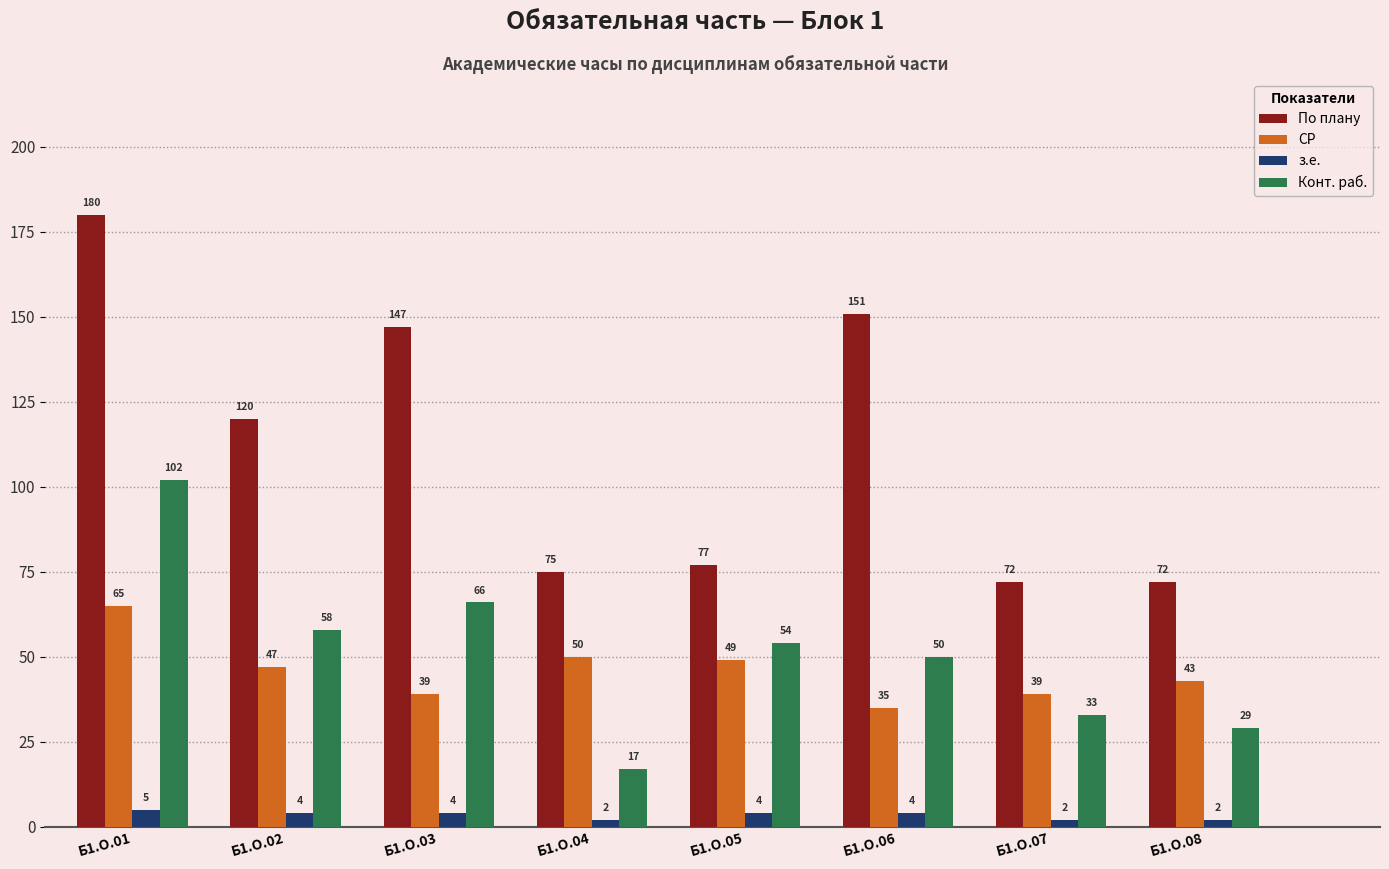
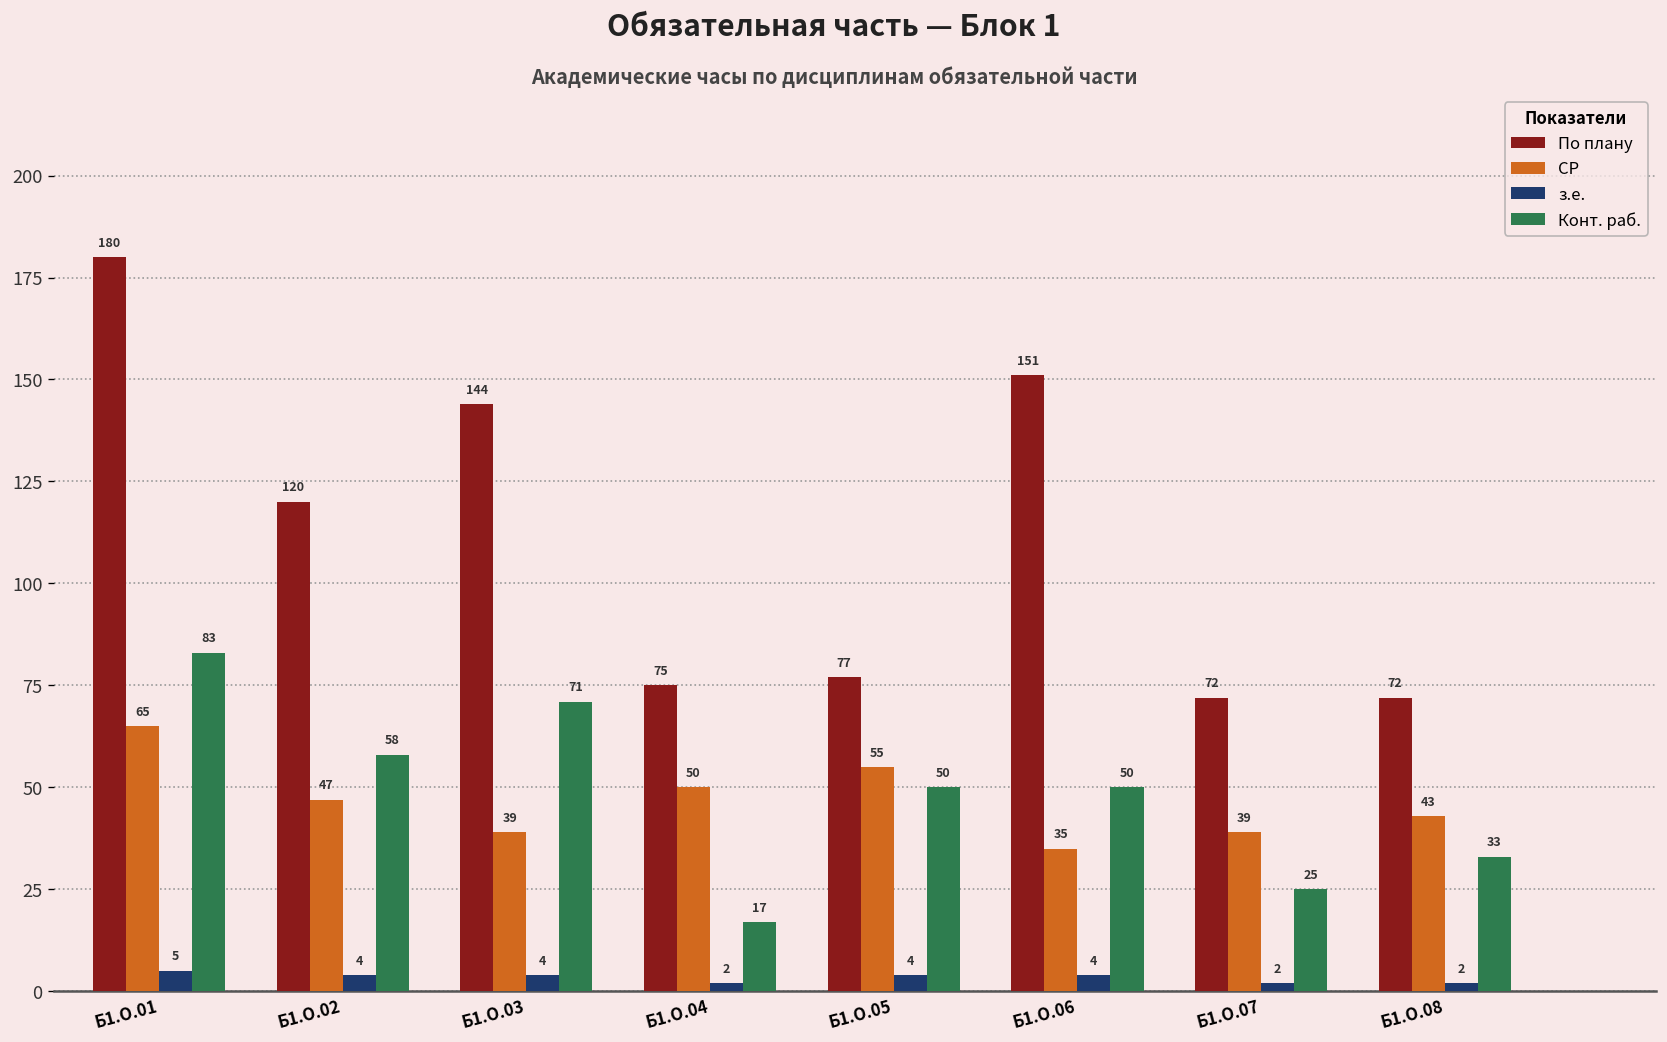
Конт. раб., Б1.О.01: 102 -> 83
По плану, Б1.О.03: 147 -> 144
Конт. раб., Б1.О.03: 66 -> 71
СР, Б1.О.05: 49 -> 55
Конт. раб., Б1.О.05: 54 -> 50
Конт. раб., Б1.О.07: 33 -> 25
Конт. раб., Б1.О.08: 29 -> 33
